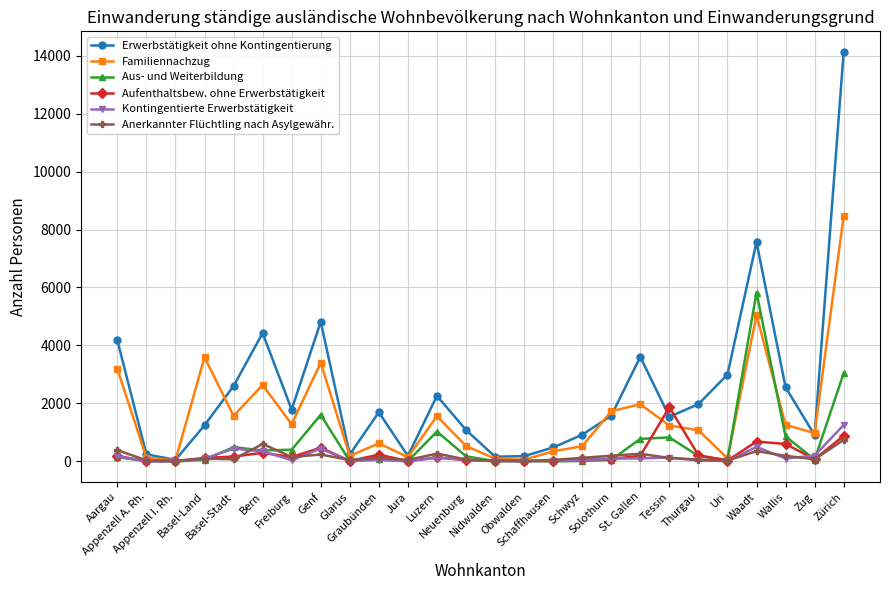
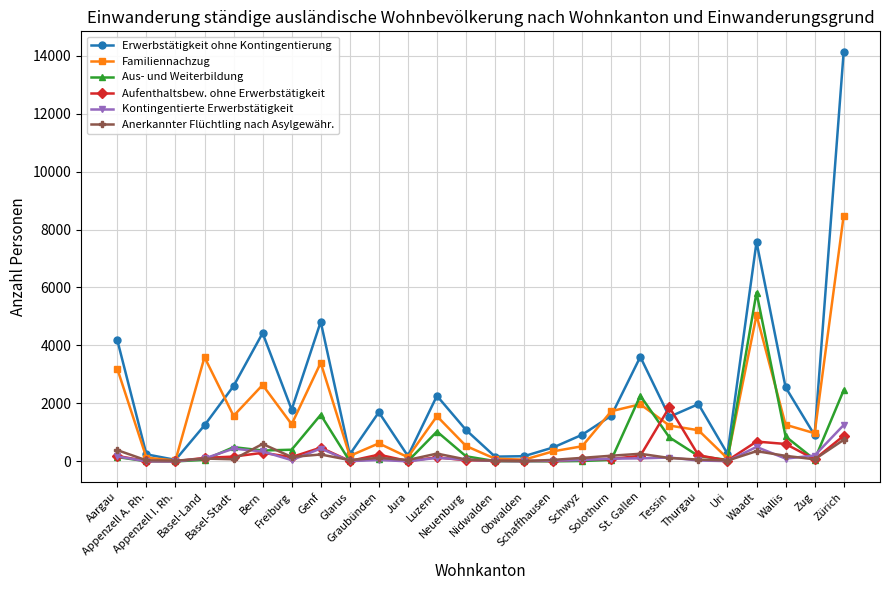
Aus- und Weiterbildung, St. Gallen: 800 -> 2300
Erwerbstätigkeit ohne Kontingentierung, Uri: 3000 -> 300
Aus- und Weiterbildung, Zürich: 3000 -> 2500
